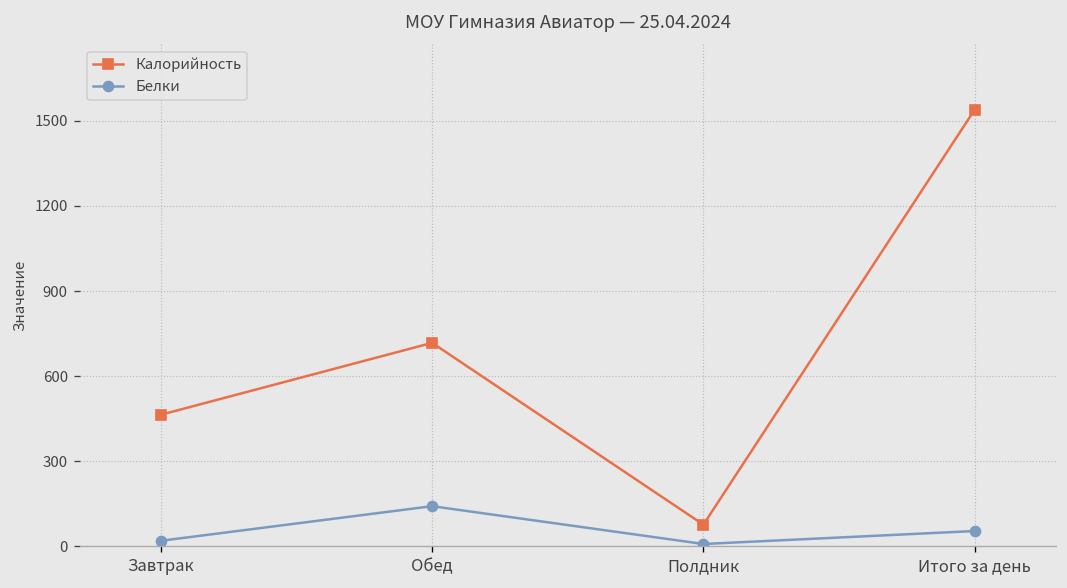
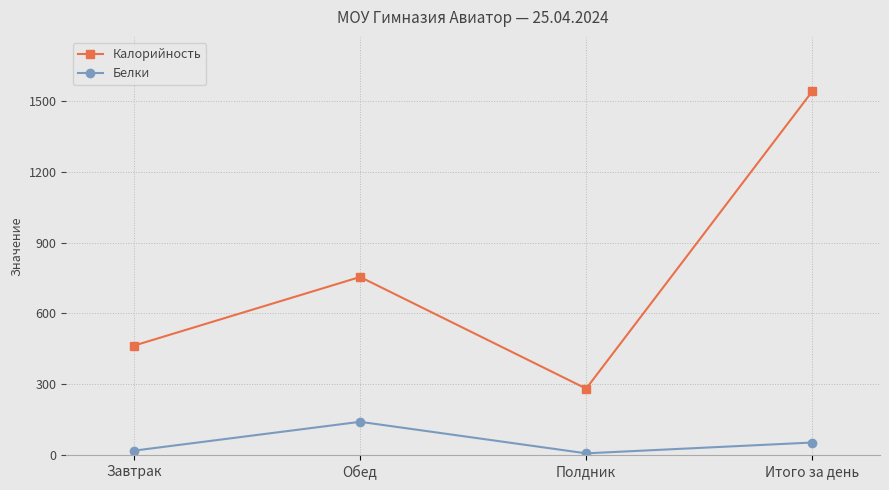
Калорийность, Обед: 720 -> 750
Калорийность, Полдник: 80 -> 280
